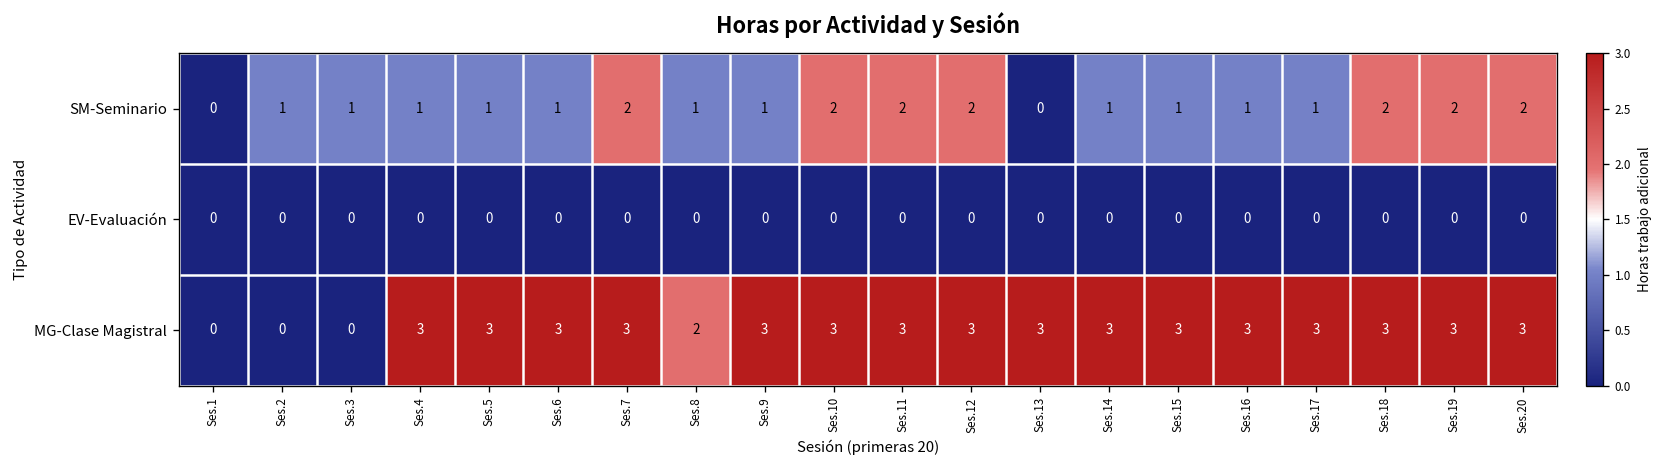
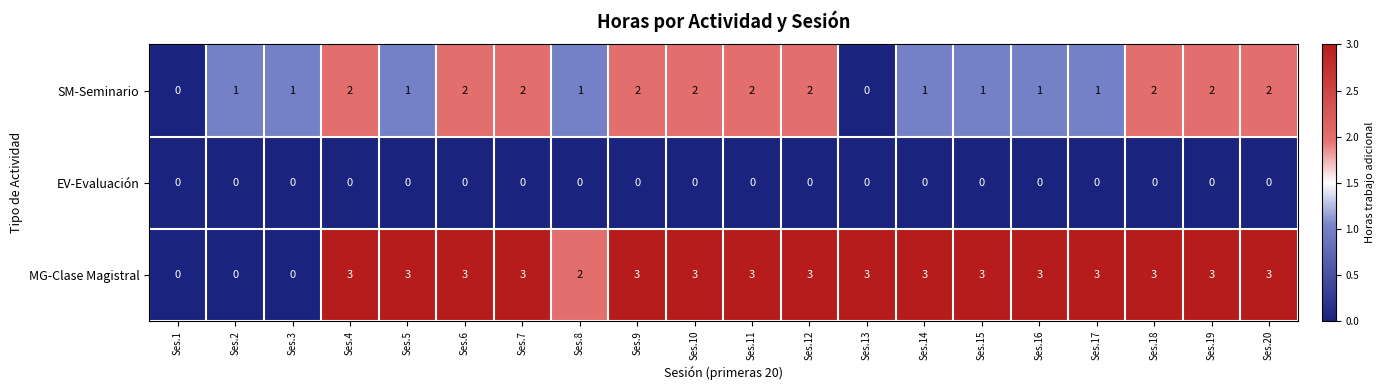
SM-Seminario, Ses.4: 1 -> 2
SM-Seminario, Ses.6: 1 -> 2
SM-Seminario, Ses.9: 1 -> 2
